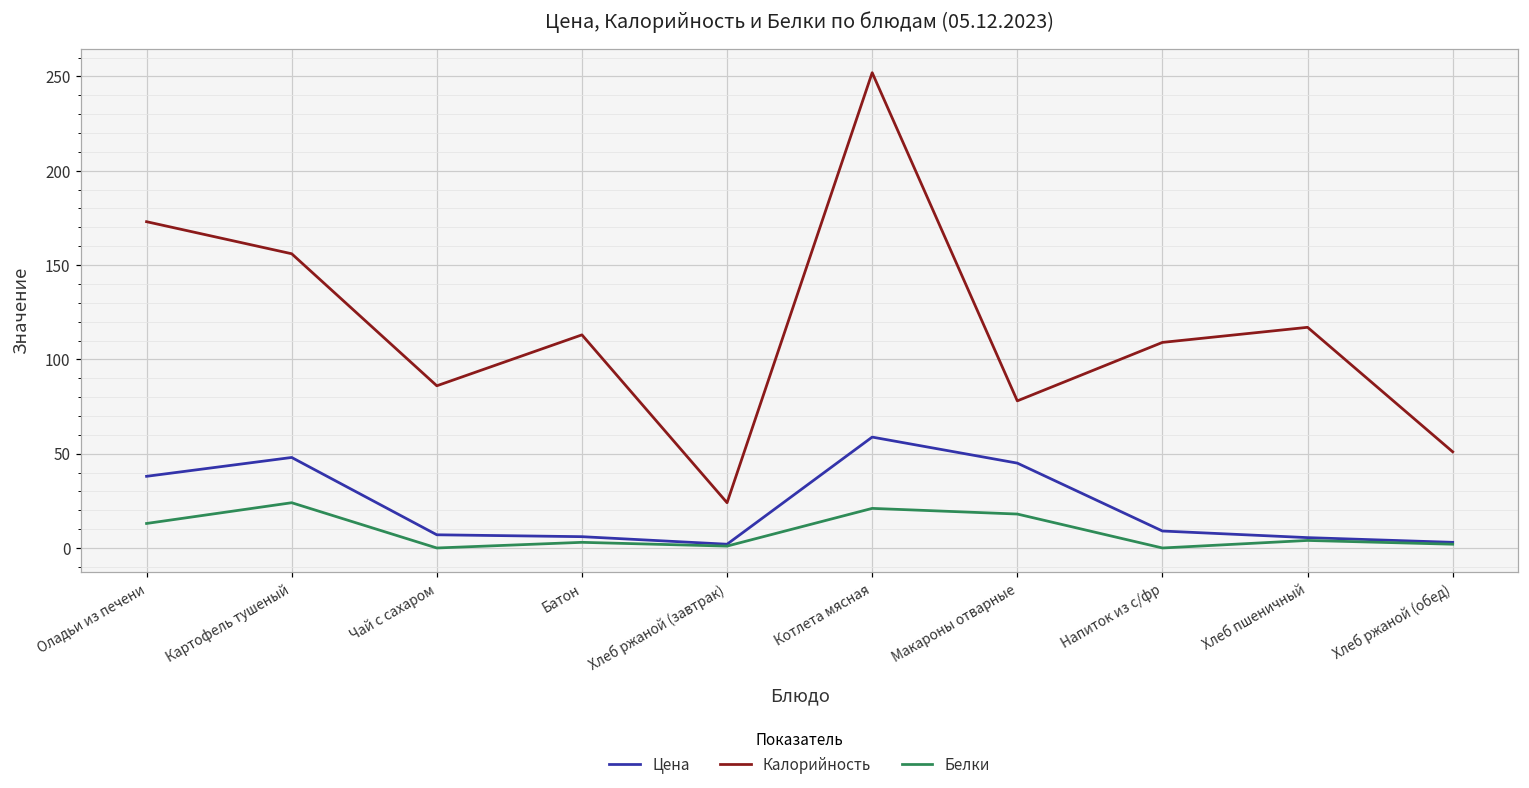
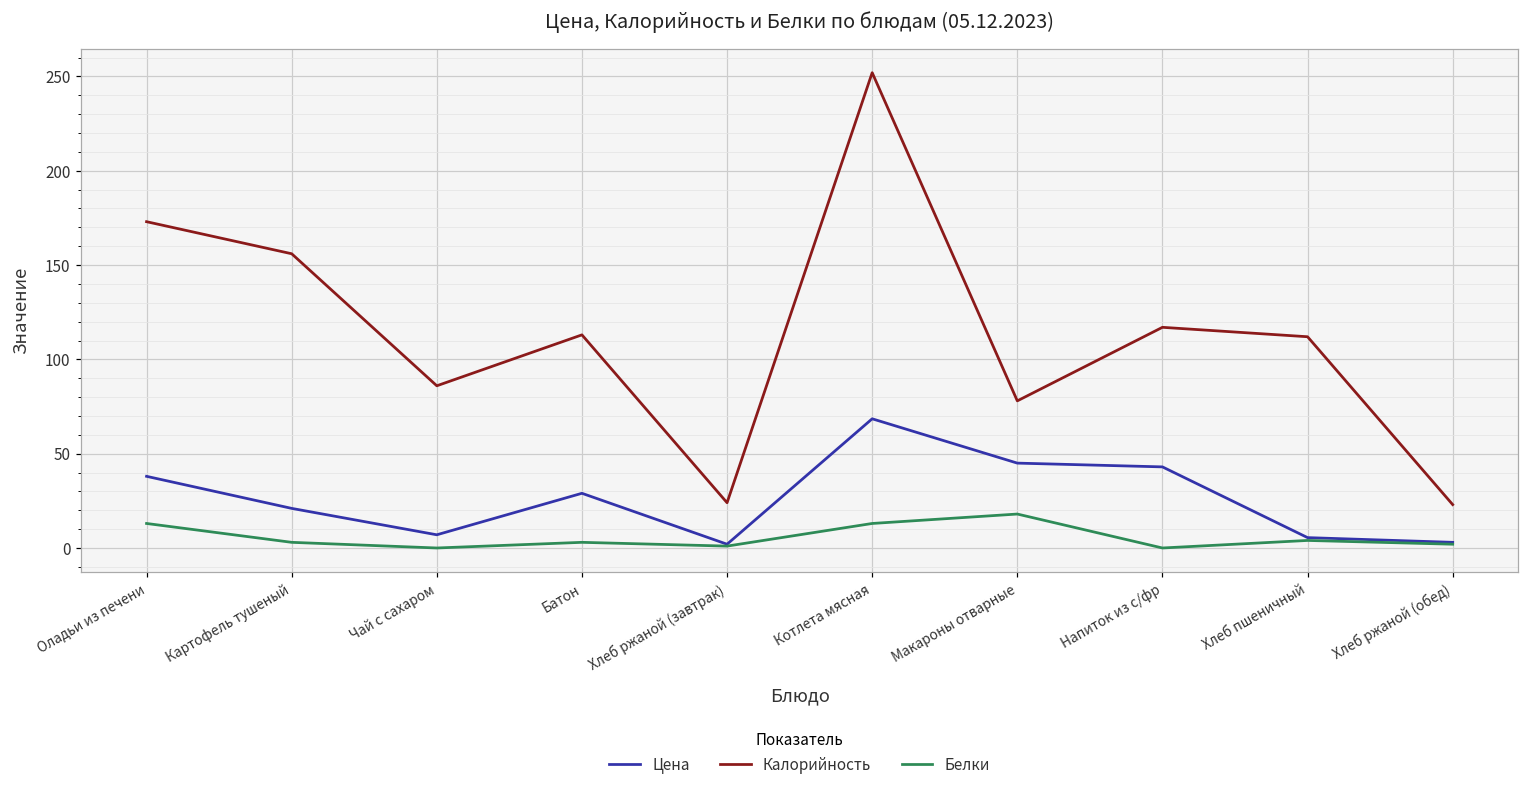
Цена, Картофель тушеный: 48 -> 21
Белки, Картофель тушеный: 24 -> 3
Цена, Батон: 6 -> 29
Цена, Котлета мясная: 59 -> 69
Белки, Котлета мясная: 21 -> 13
Цена, Напиток из с/фр: 9 -> 43
Калорийность, Напиток из с/фр: 109 -> 117
Калорийность, Хлеб пшеничный: 117 -> 112
Калорийность, Хлеб ржаной (обед): 51 -> 23
